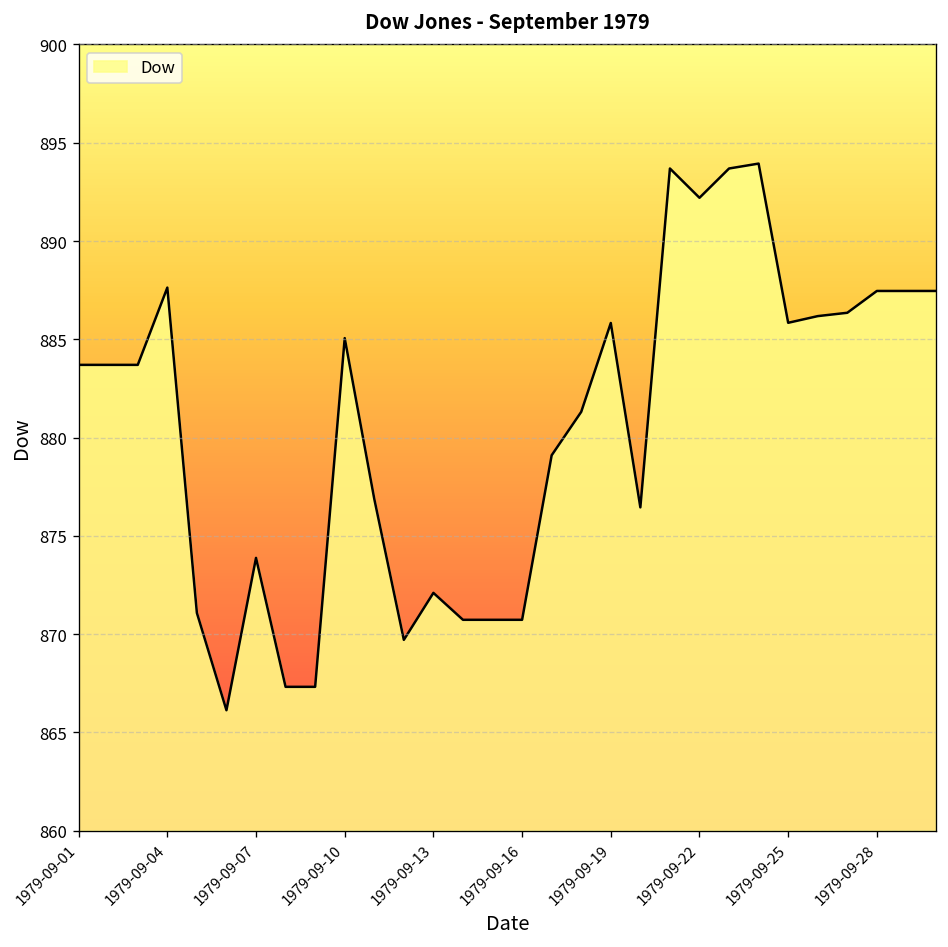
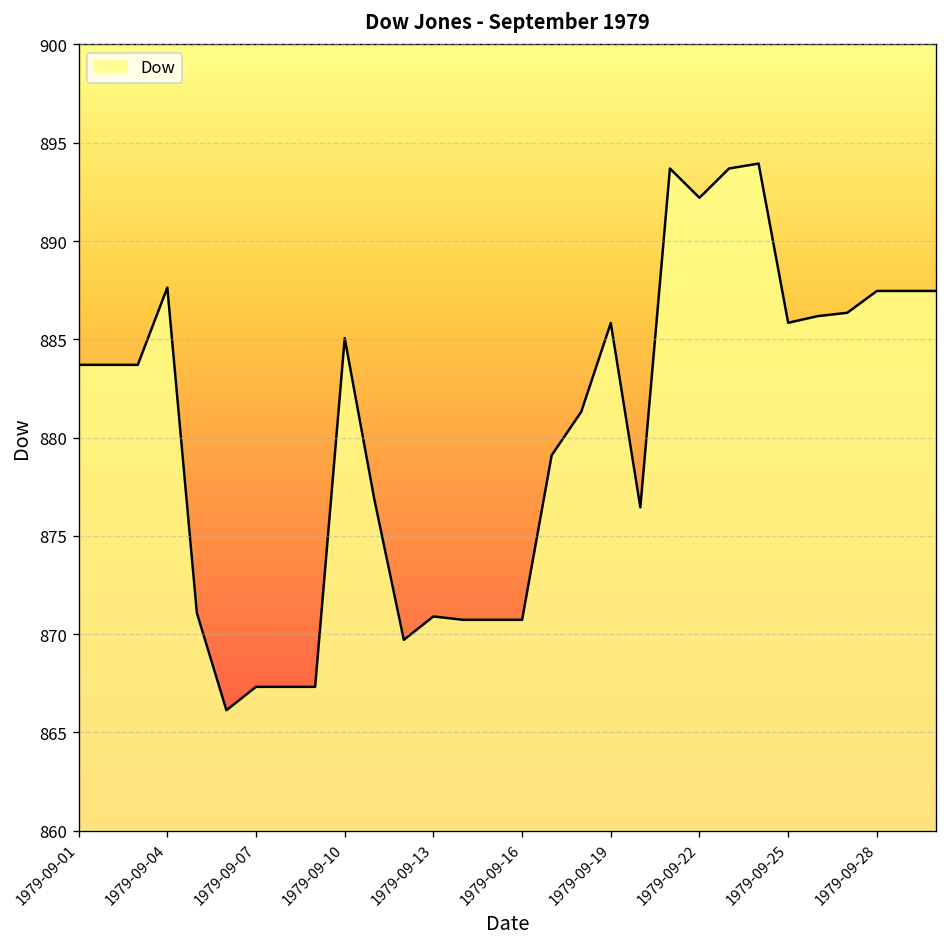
1979-09-07: 873.9 -> 867.3
1979-09-13: 872.1 -> 870.9
